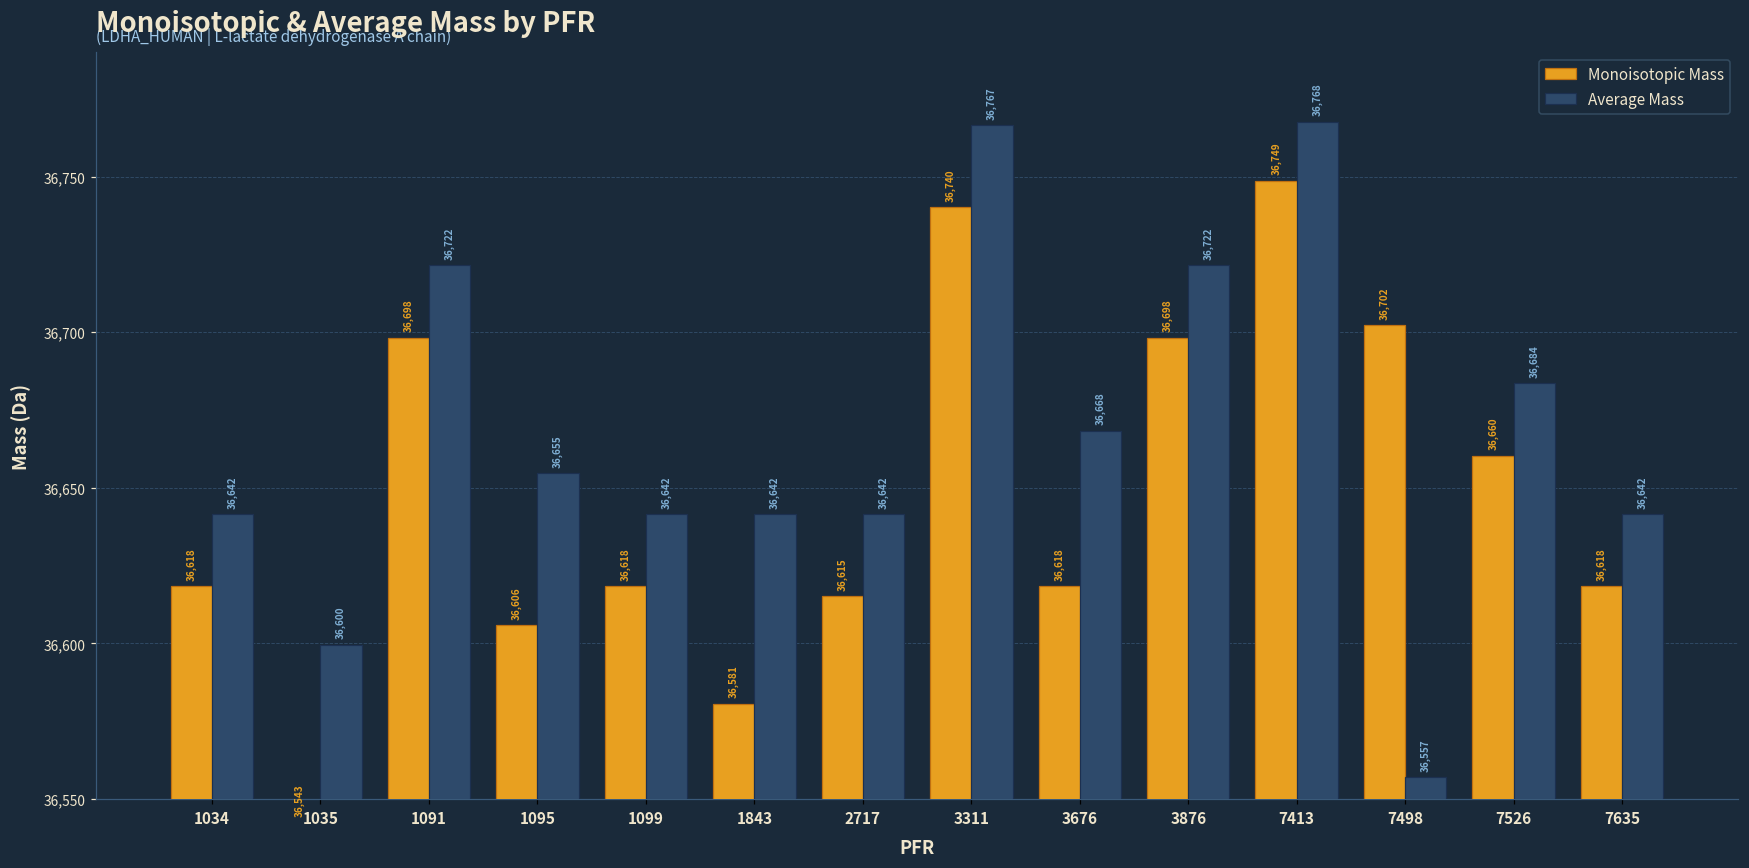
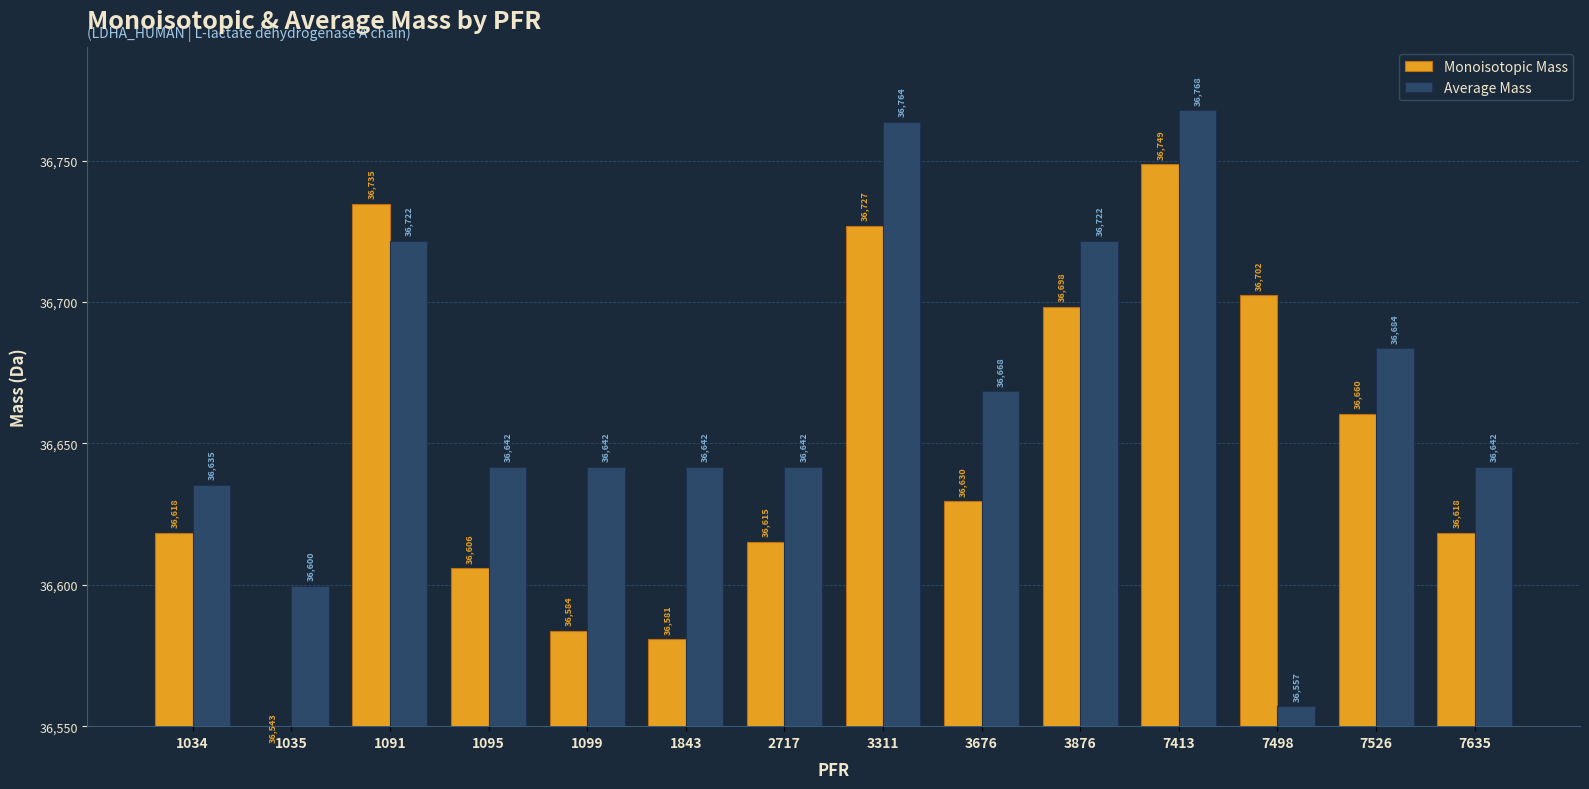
Average Mass, 1034: 36,642 -> 36,635
Monoisotopic Mass, 1091: 36,698 -> 36,735
Average Mass, 1095: 36,655 -> 36,642
Monoisotopic Mass, 1099: 36,618 -> 36,584
Monoisotopic Mass, 3311: 36,740 -> 36,727
Average Mass, 3311: 36,767 -> 36,764
Monoisotopic Mass, 3676: 36,618 -> 36,630
